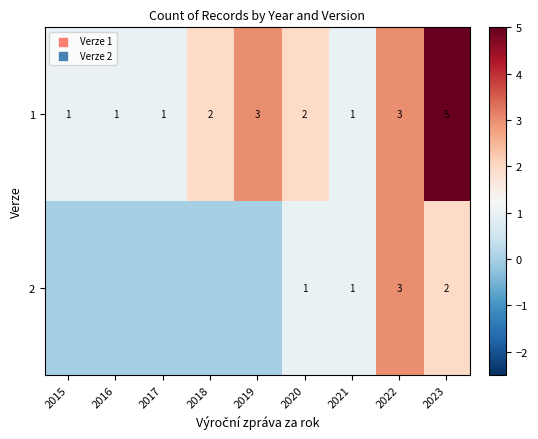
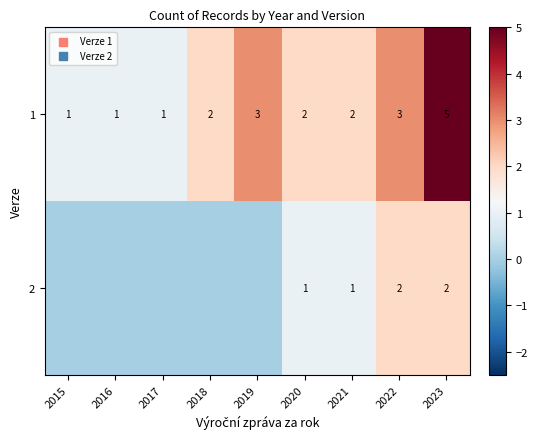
1, 2021: 1 -> 2
2, 2022: 3 -> 2
